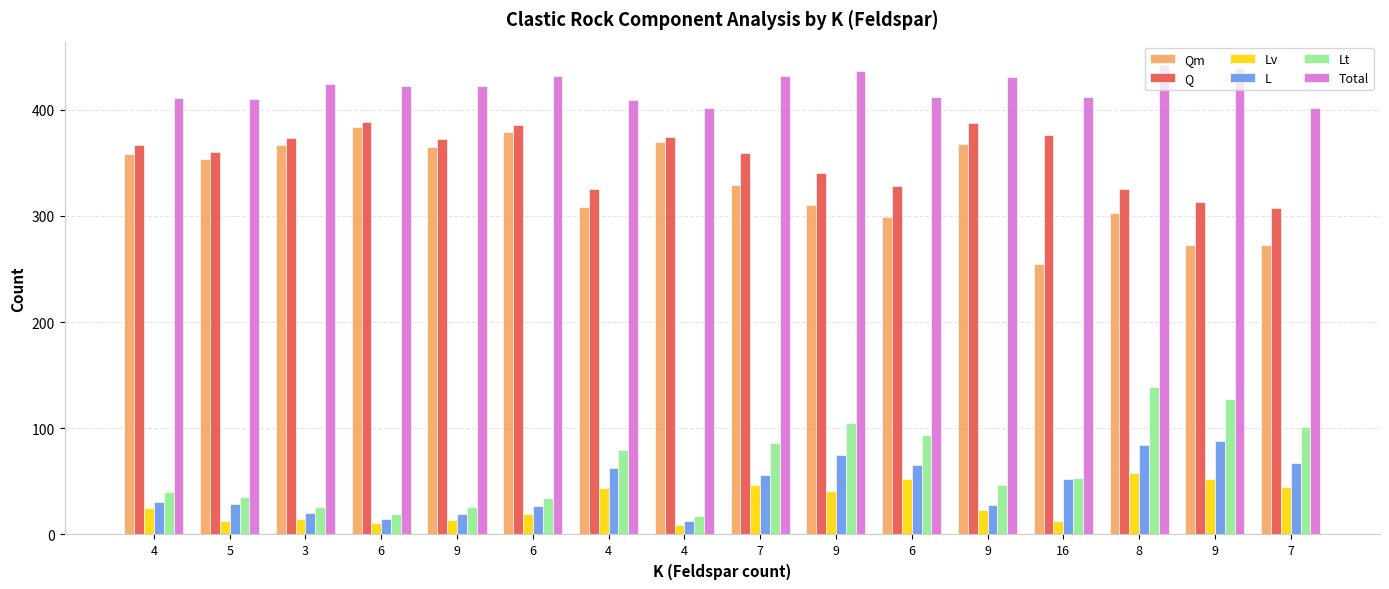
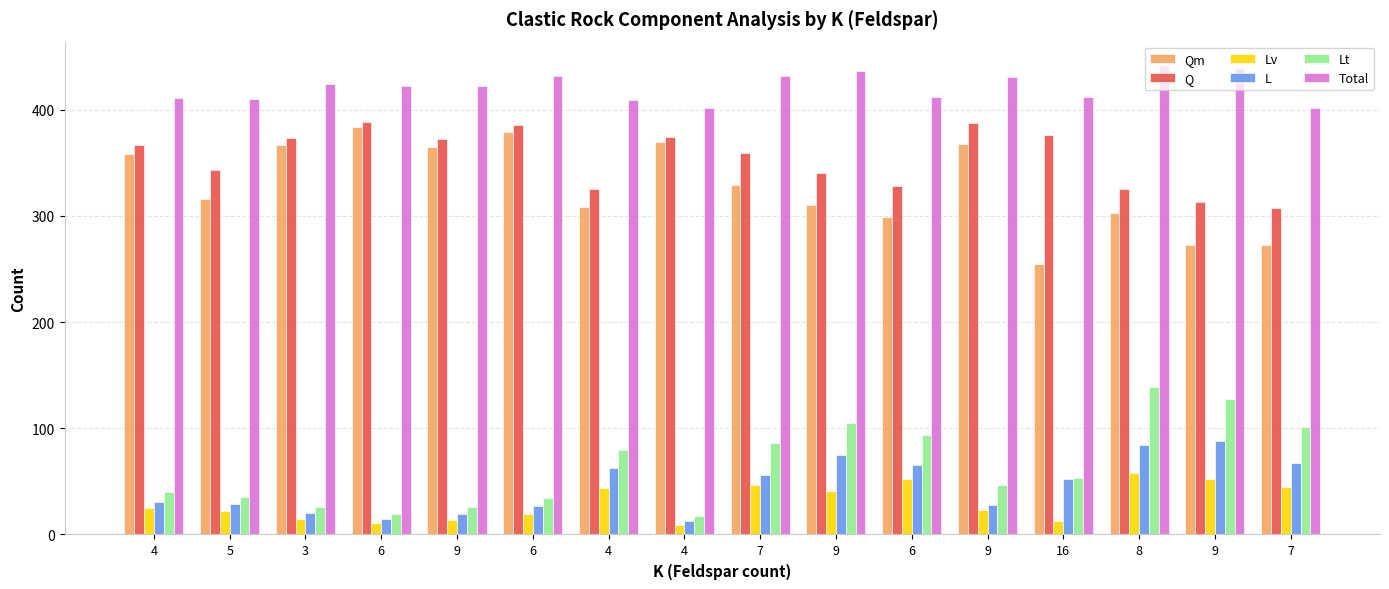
Qm, 5: 354 -> 316
Q, 5: 360 -> 343
Lv, 5: 13 -> 22
